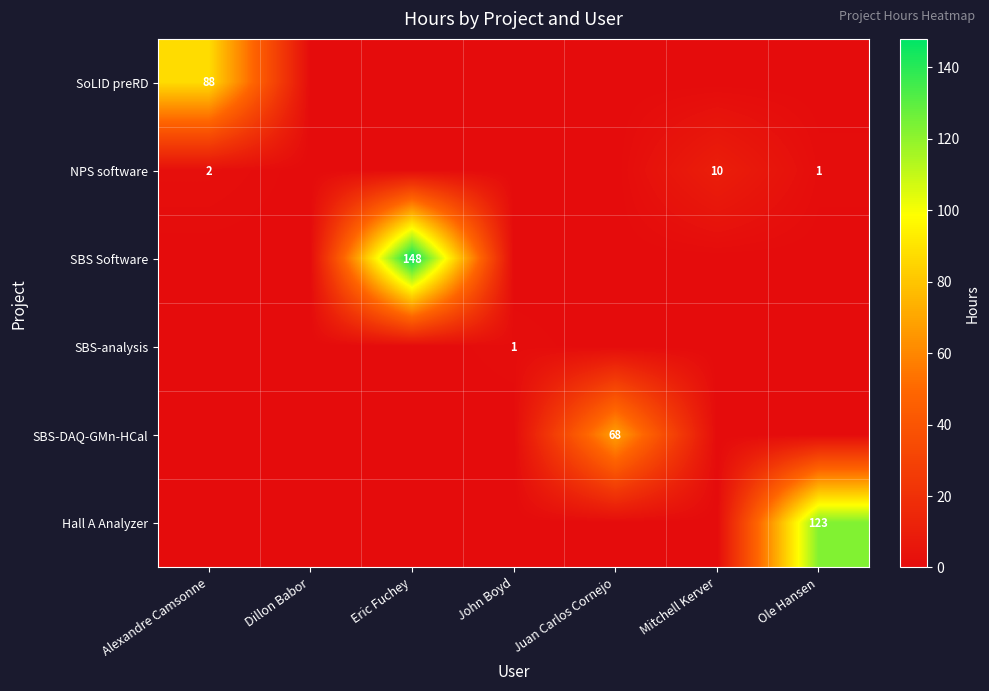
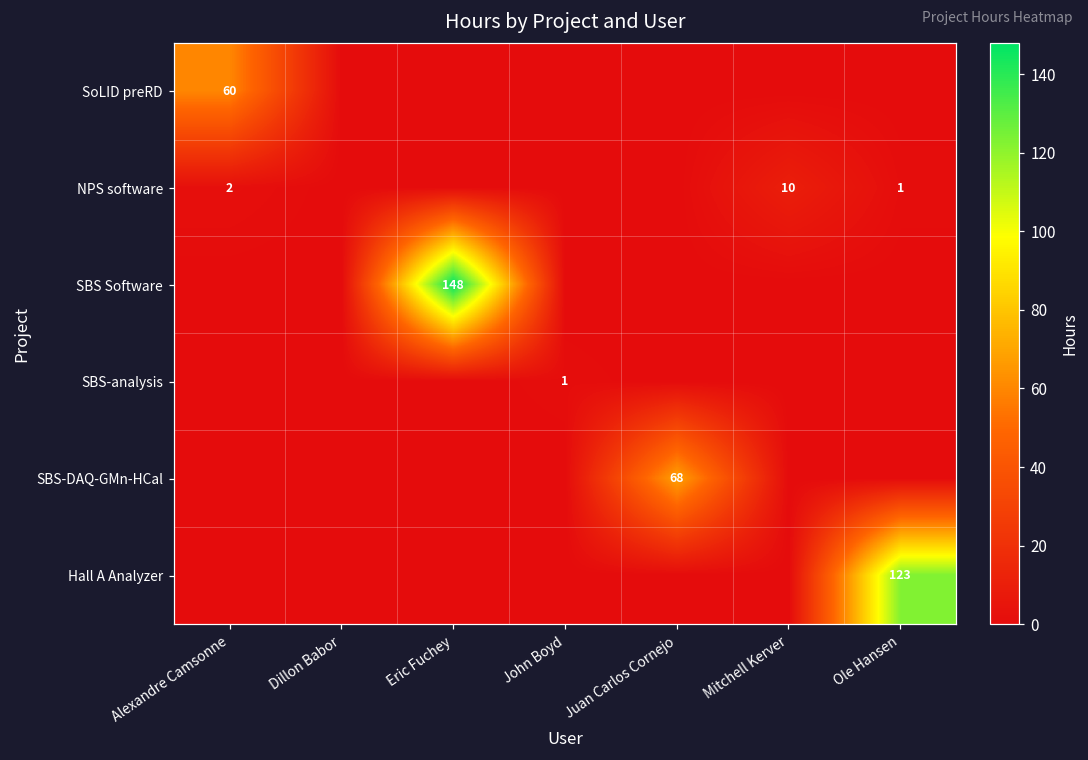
SoLID preRD, Alexandre Camsonne: 88 -> 60
